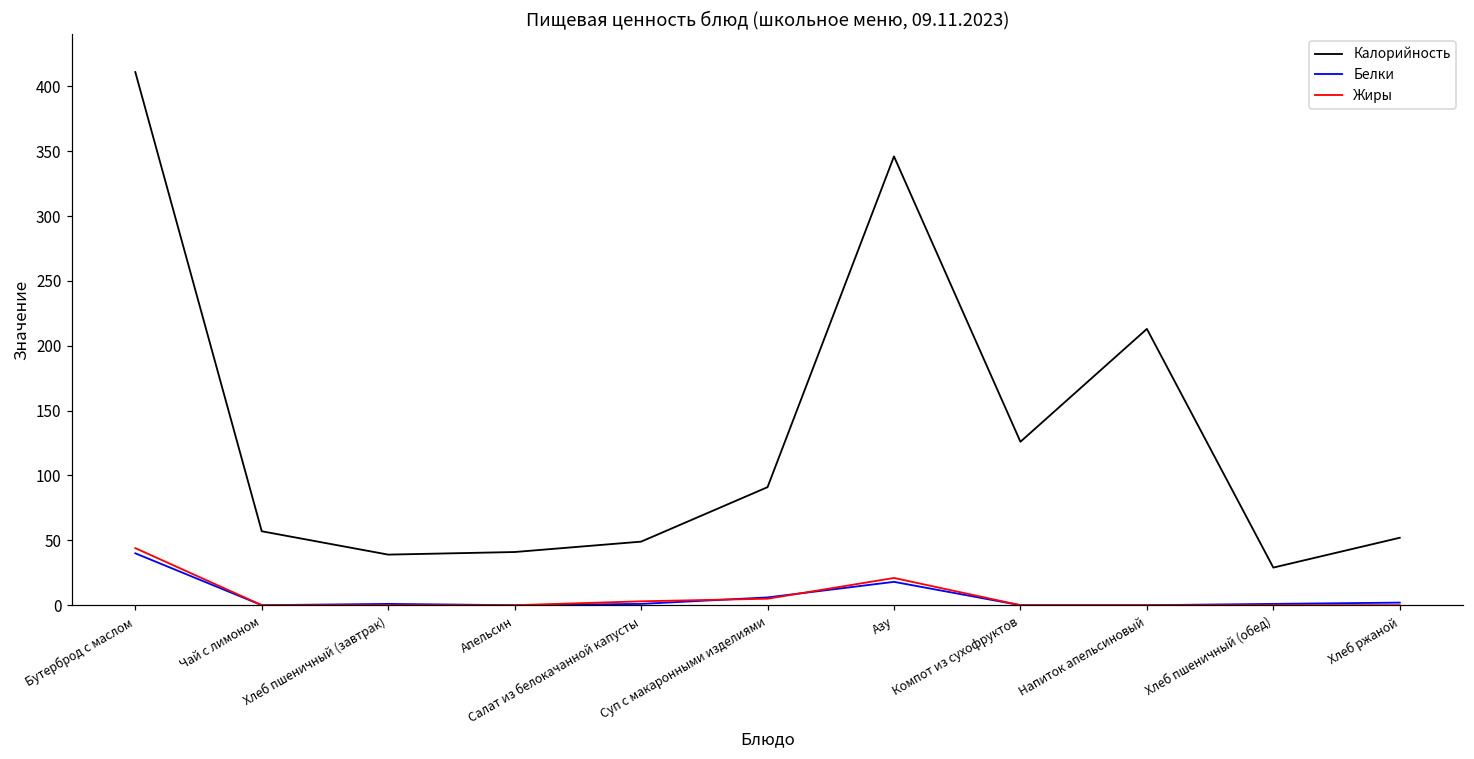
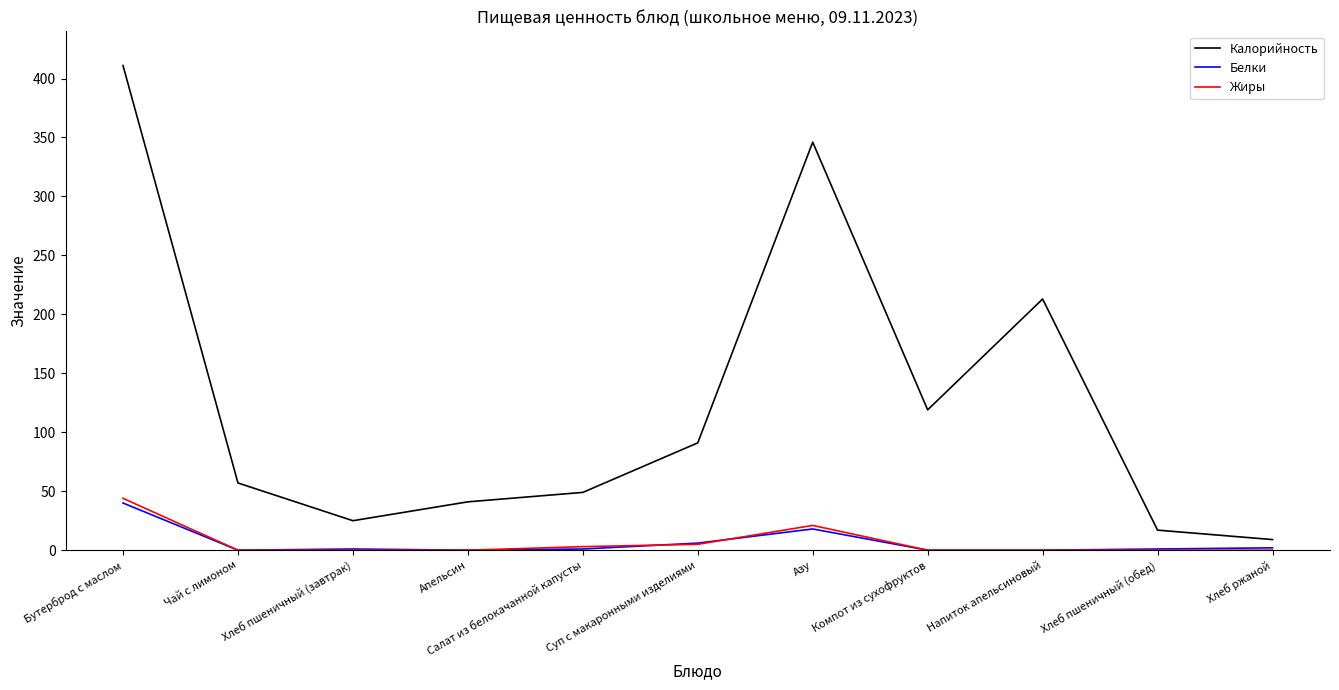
Калорийность, Хлеб пшеничный (завтрак): 39 -> 25
Калорийность, Компот из сухофруктов: 126 -> 119
Калорийность, Хлеб пшеничный (обед): 29 -> 17
Калорийность, Хлеб ржаной: 52 -> 9
